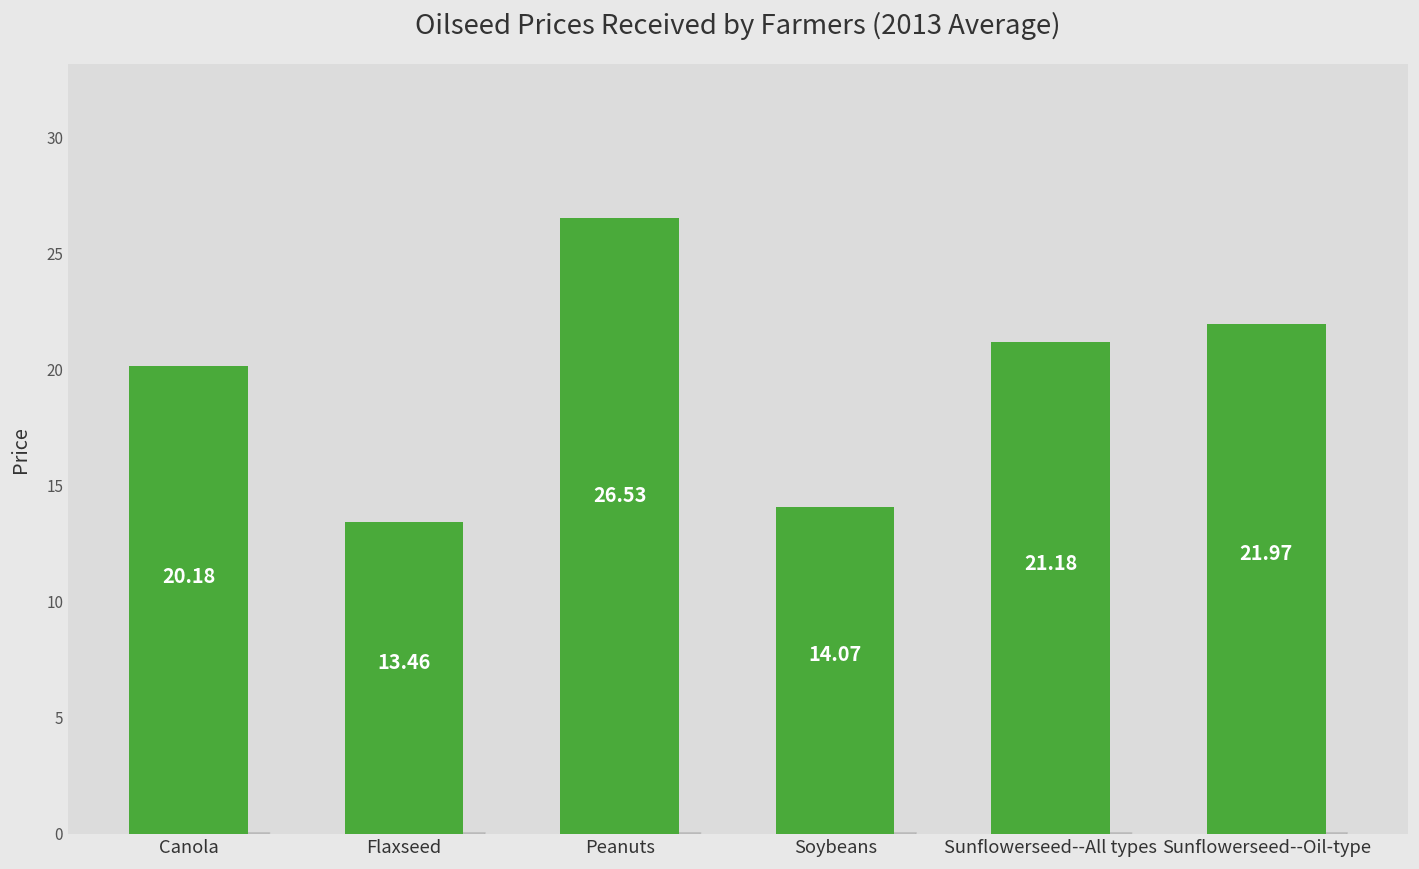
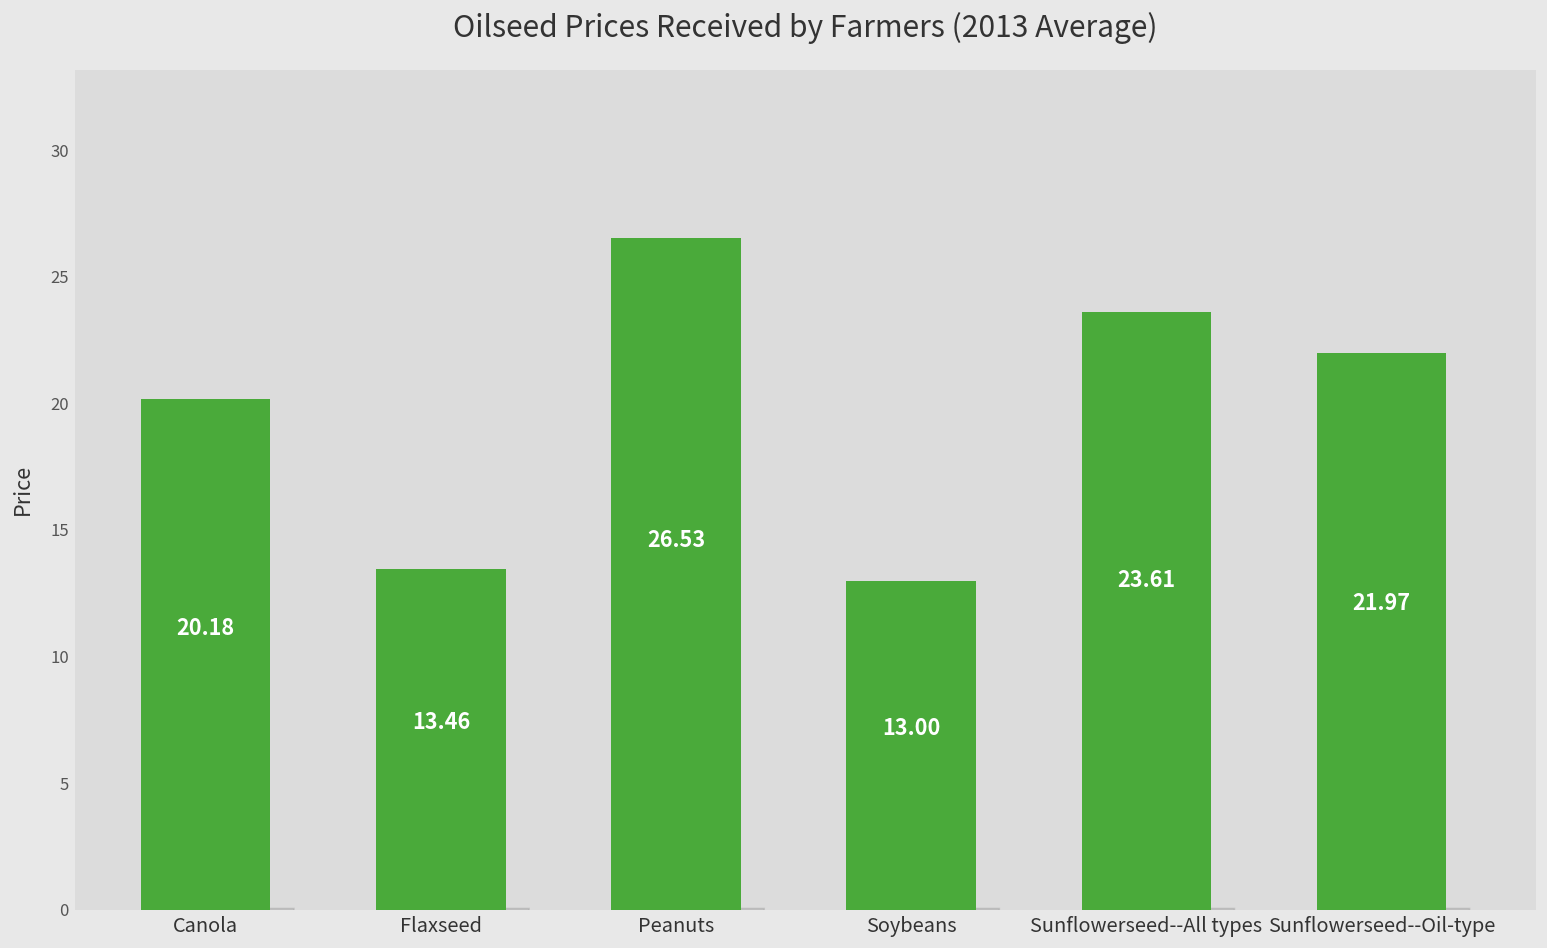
Soybeans: 14.07 -> 13.00
Sunflowerseed--All types: 21.18 -> 23.61
